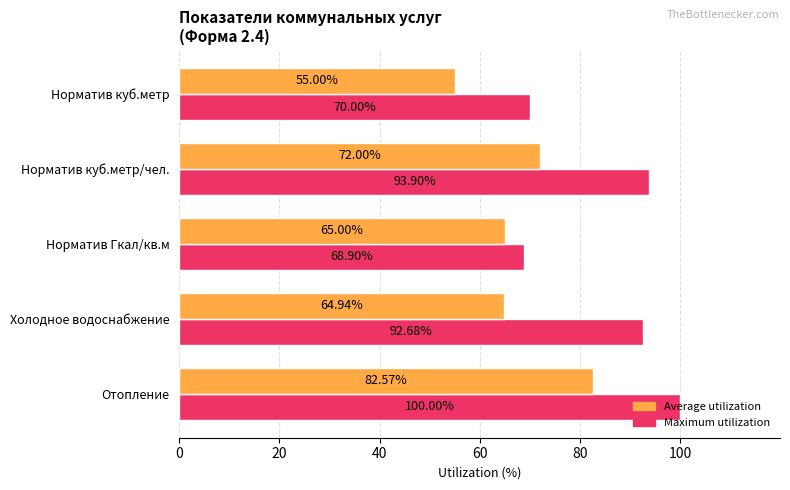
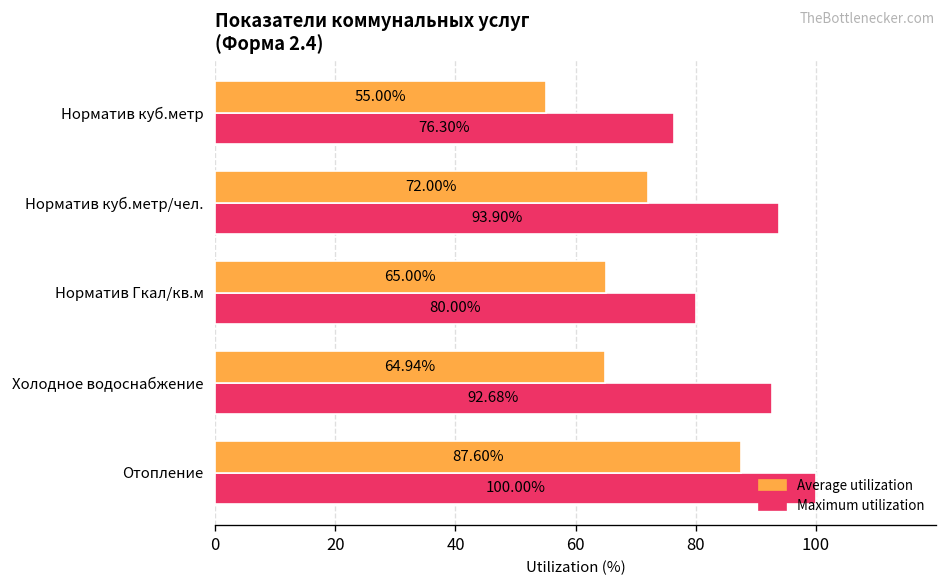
Maximum utilization, Норматив куб.метр: 70.00% -> 76.30%
Maximum utilization, Норматив Гкал/кв.м: 68.90% -> 80.00%
Average utilization, Отопление: 82.57% -> 87.60%
